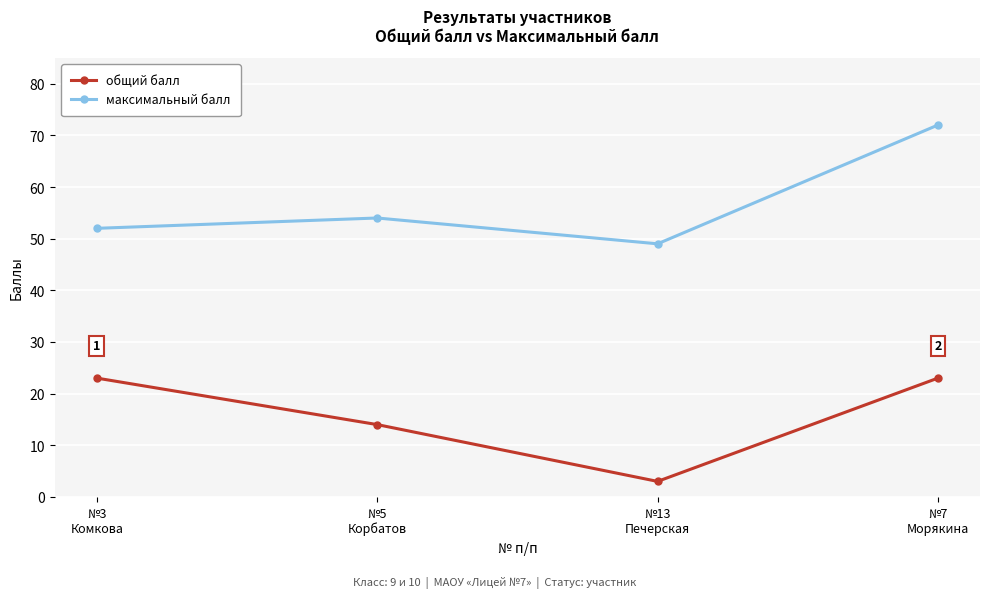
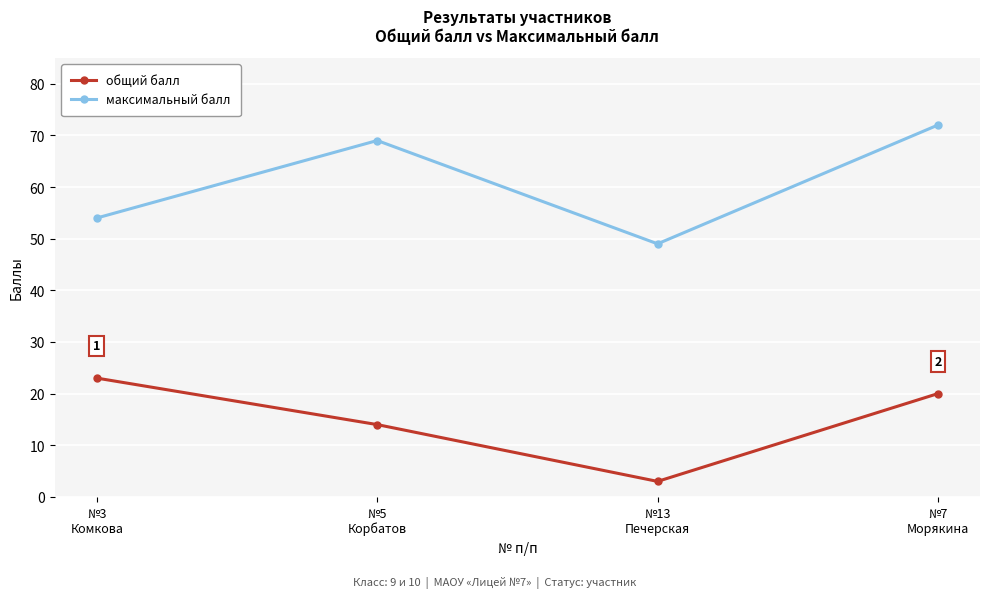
максимальный балл, №3 Комкова: 52 -> 54
максимальный балл, №5 Корбатов: 54 -> 69
общий балл, №7 Морякина: 23 -> 20
